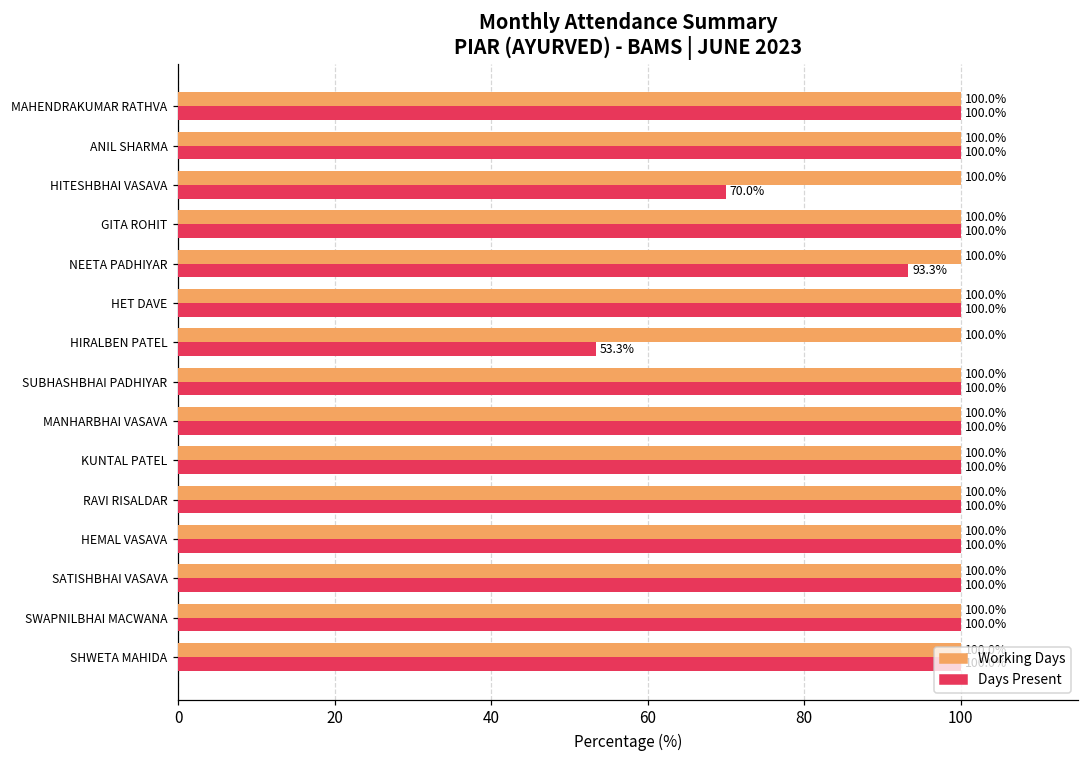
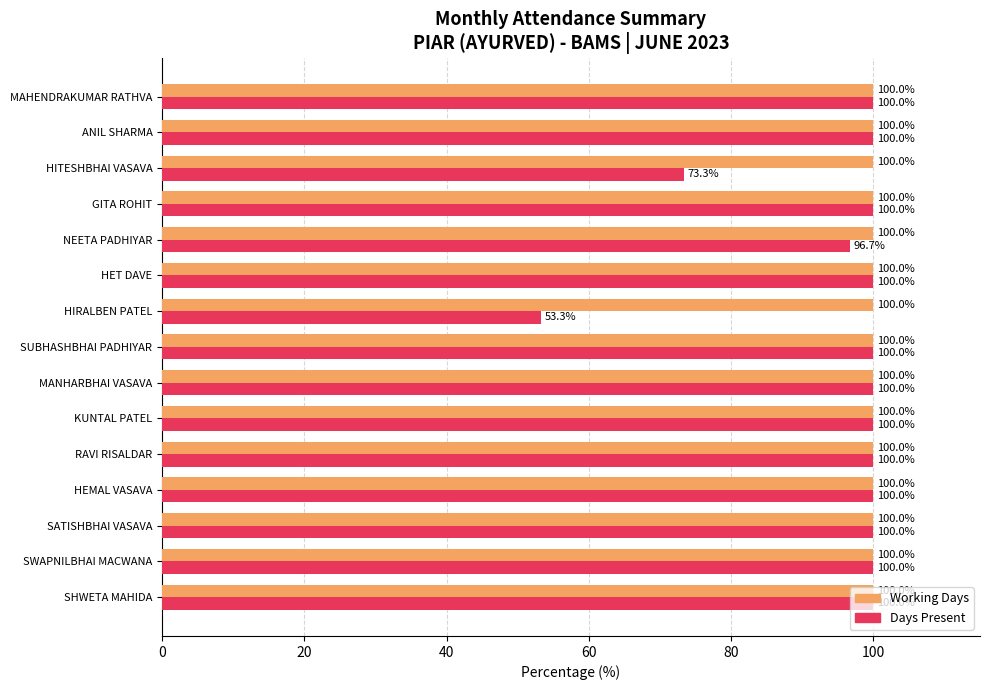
Days Present, HITESHBHAI VASAVA: 70.0% -> 73.3%
Days Present, NEETA PADHIYAR: 93.3% -> 96.7%
